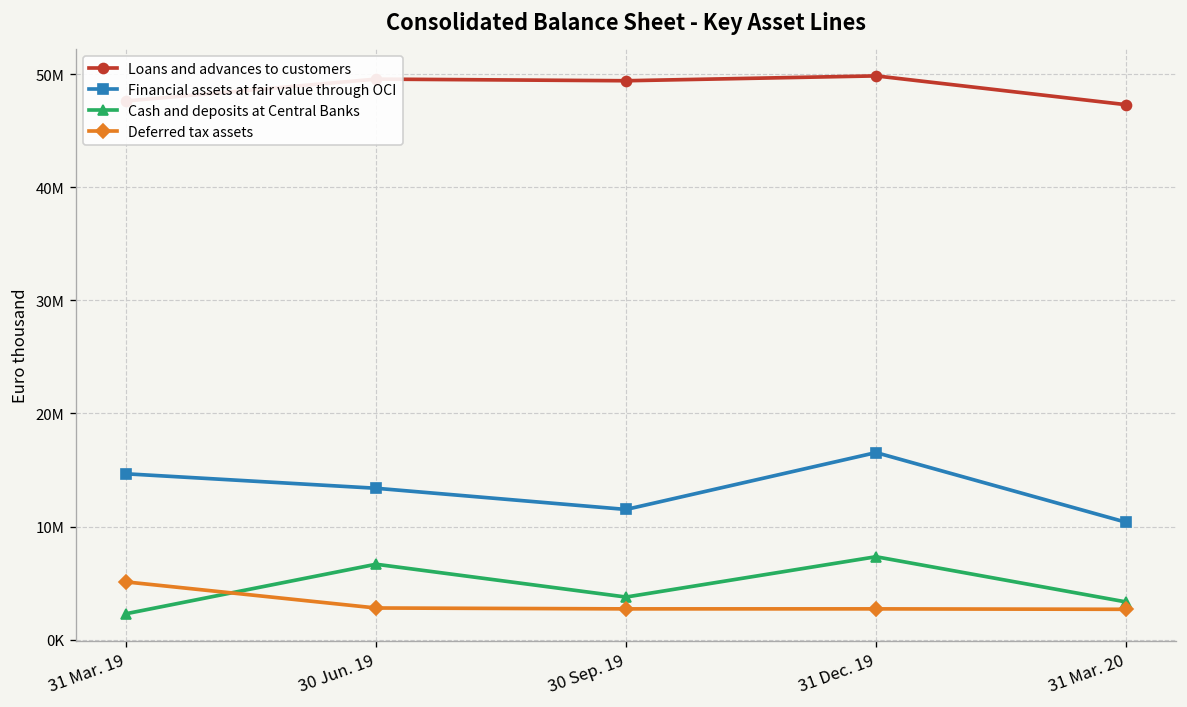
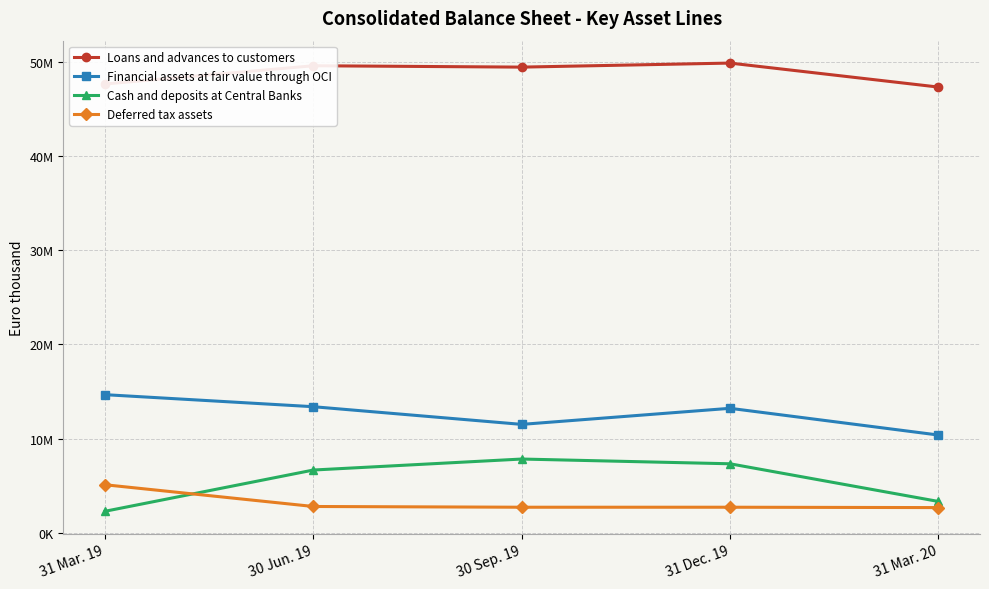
Cash and deposits at Central Banks, 30 Sep. 19: 4000000 -> 8000000
Financial assets at fair value through OCI, 31 Dec. 19: 17000000 -> 13000000
